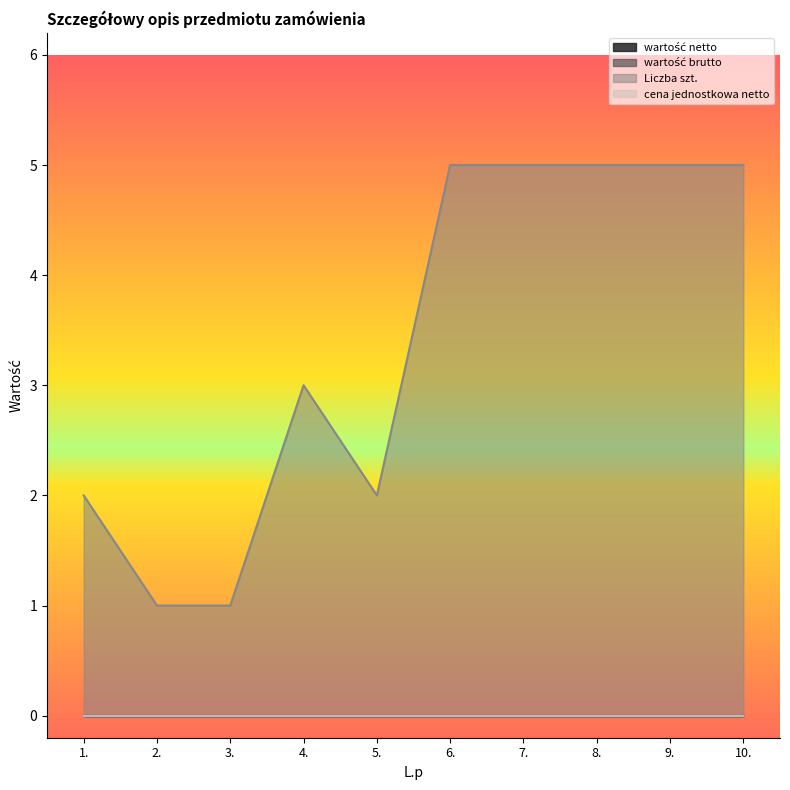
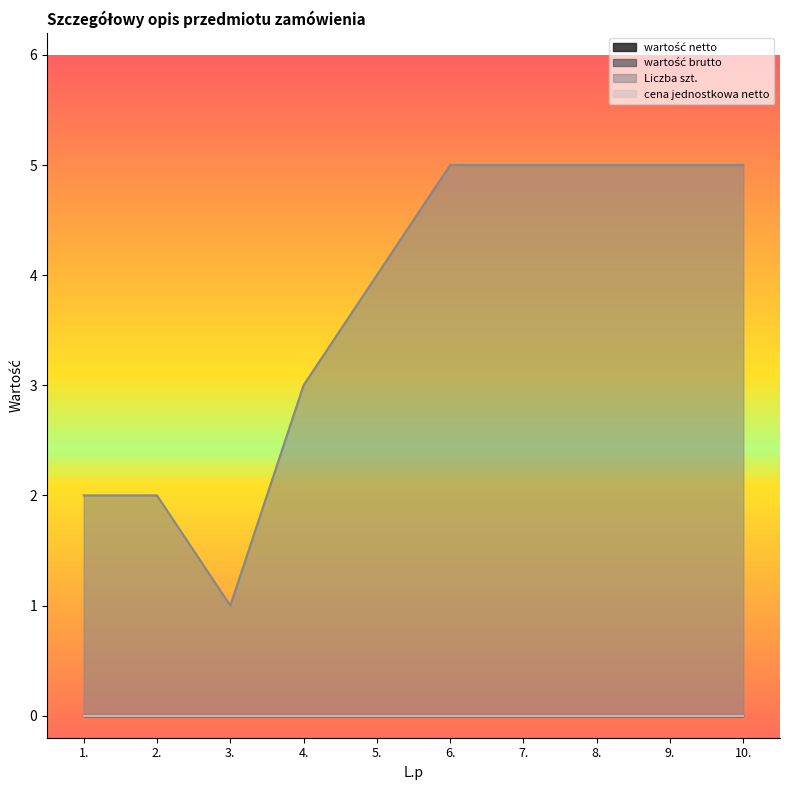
Liczba szt., 2.: 1 -> 2
Liczba szt., 5.: 2 -> 4
